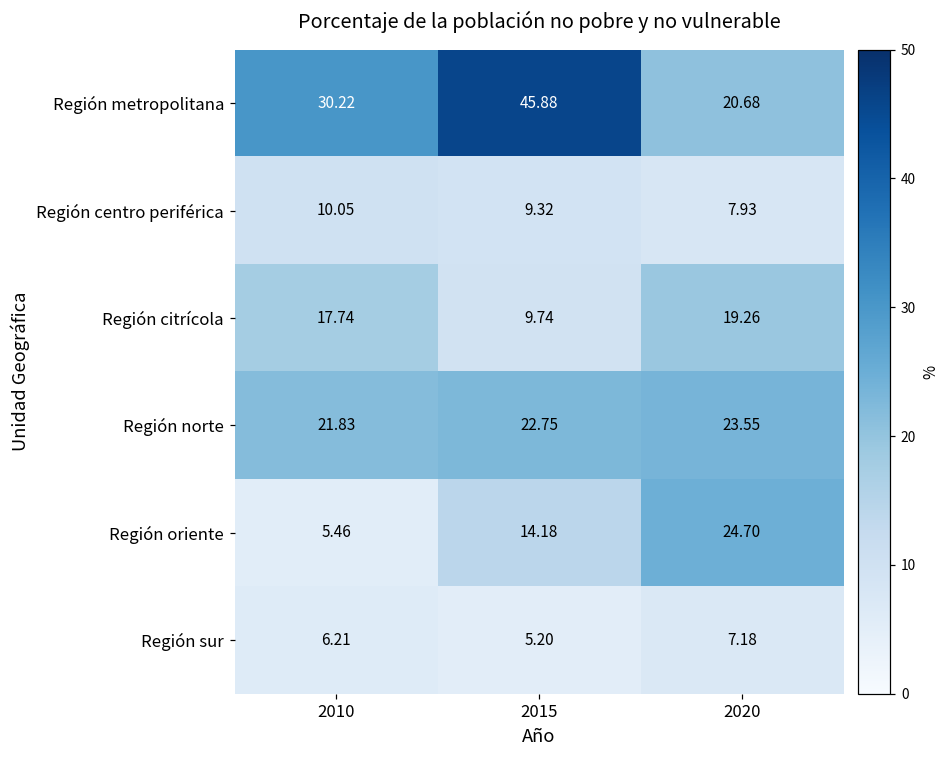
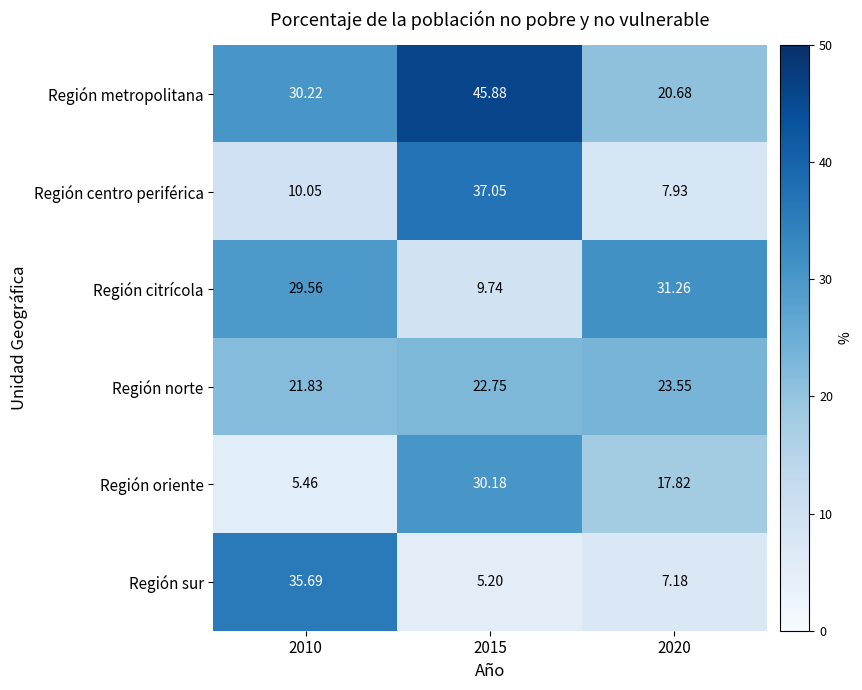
Región centro periférica, 2015: 9.32 -> 37.05
Región citrícola, 2010: 17.74 -> 29.56
Región citrícola, 2020: 19.26 -> 31.26
Región oriente, 2015: 14.18 -> 30.18
Región oriente, 2020: 24.70 -> 17.82
Región sur, 2010: 6.21 -> 35.69
